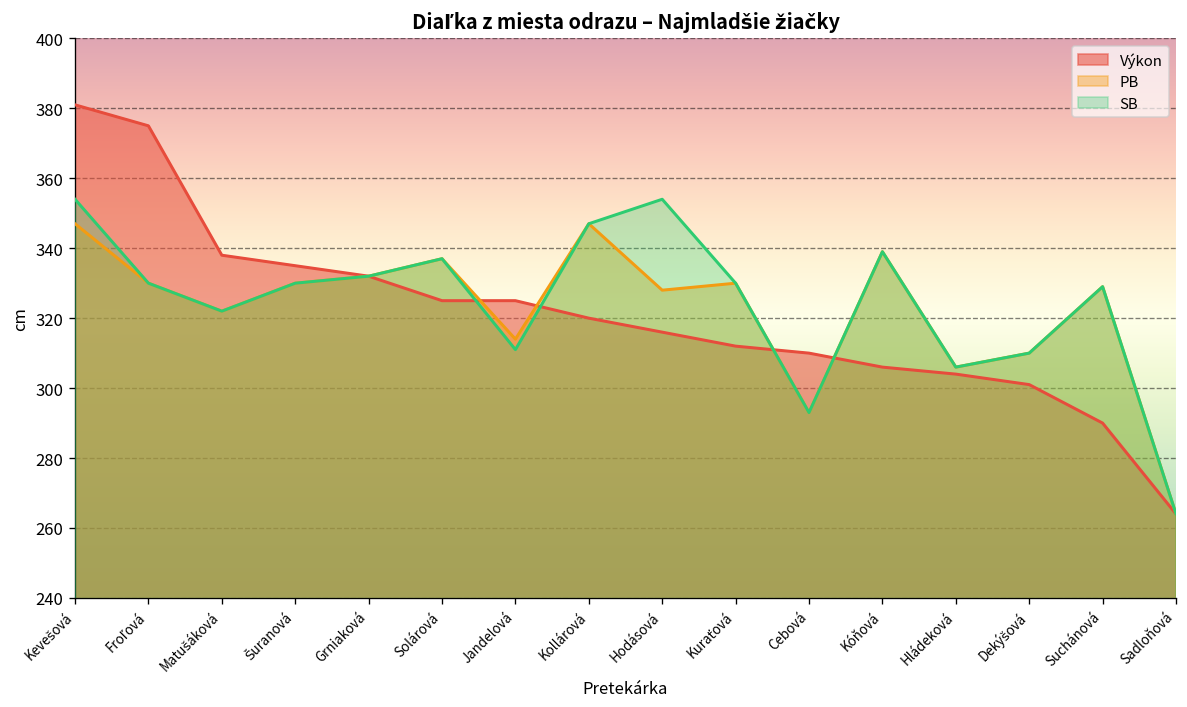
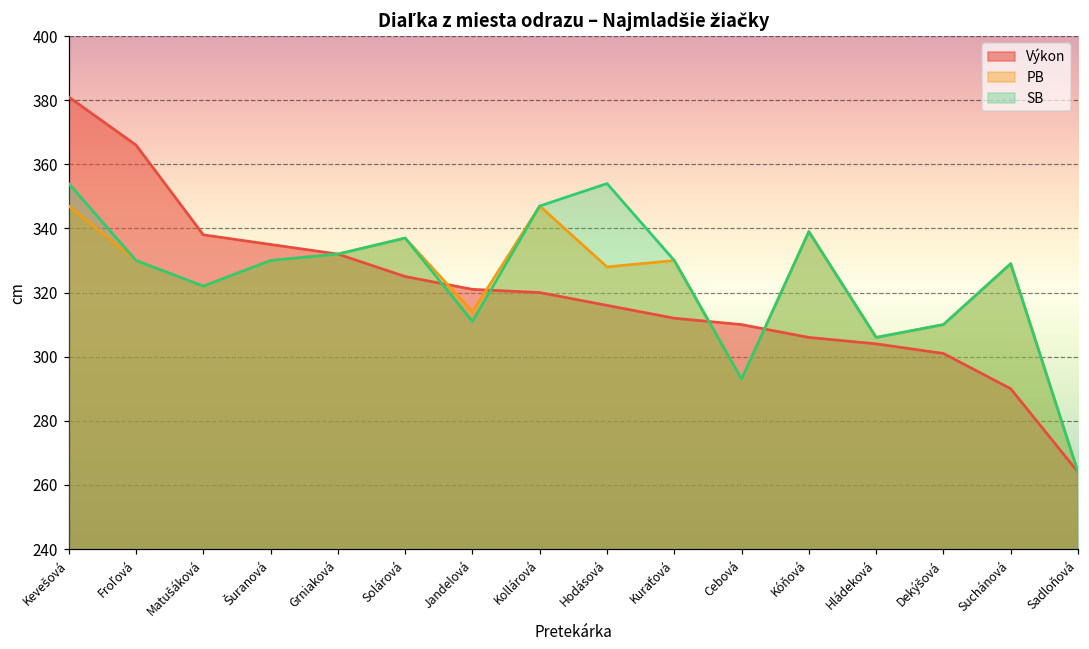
Výkon, Froľová: 375 -> 366
Výkon, Jandelová: 325 -> 321
